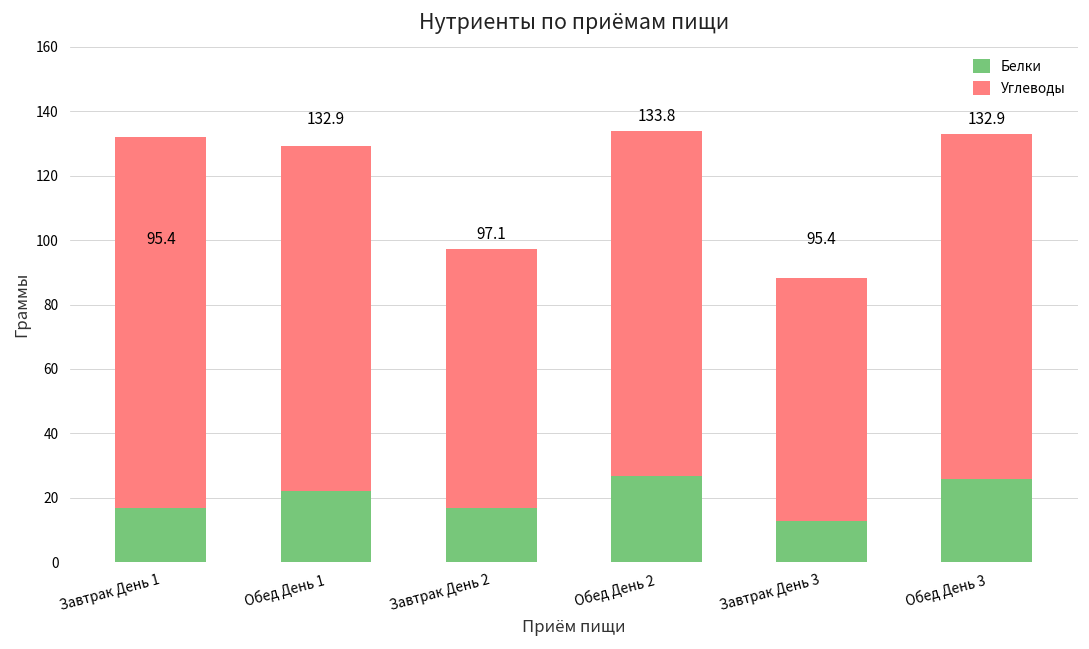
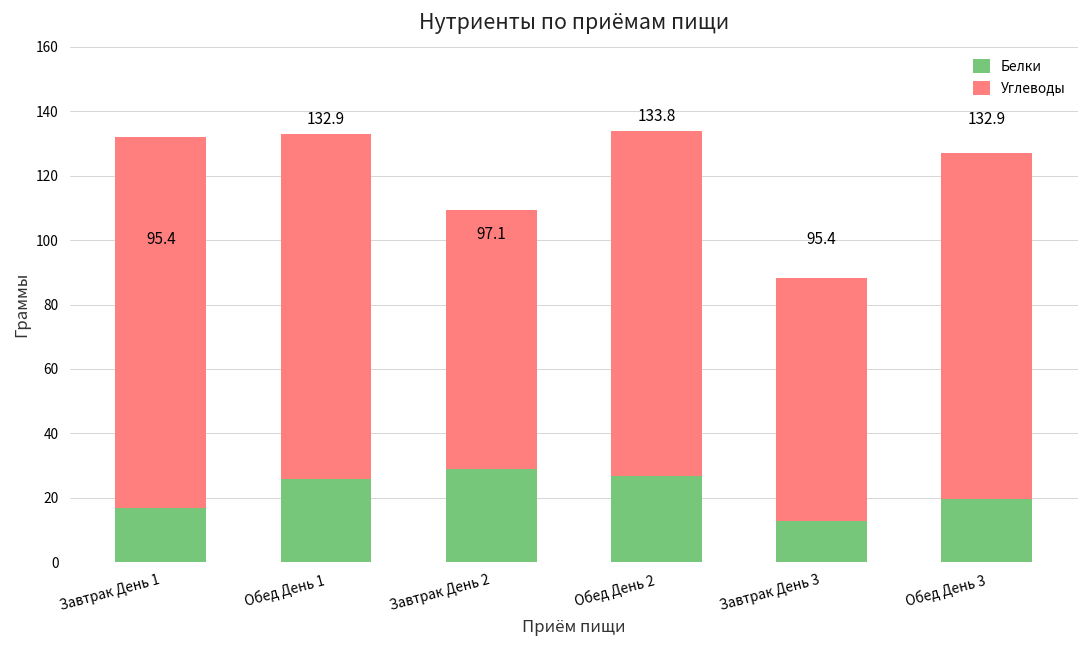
Белки, Обед День 1: 22 -> 26
Белки, Завтрак День 2: 17 -> 29
Белки, Обед День 3: 26 -> 20
